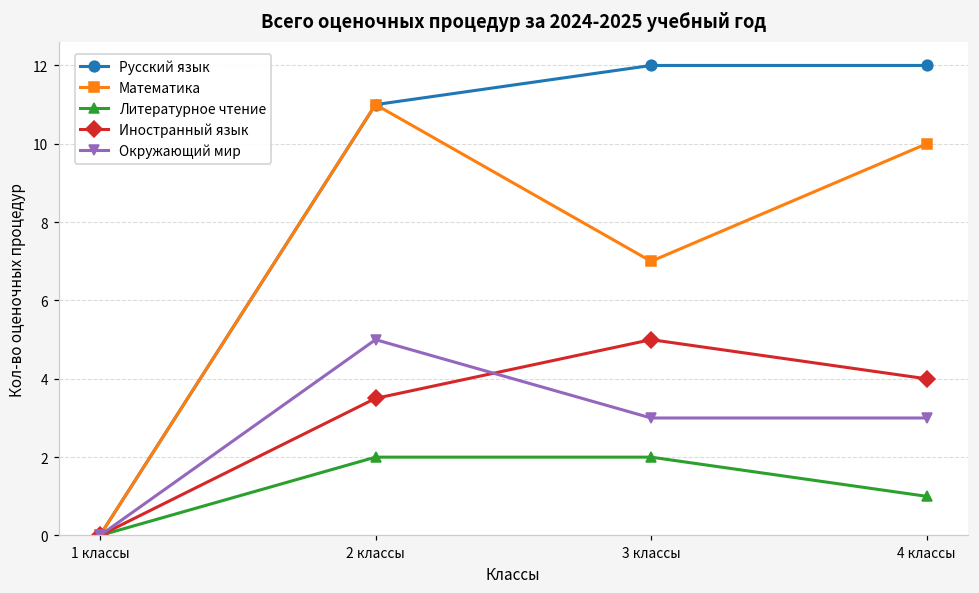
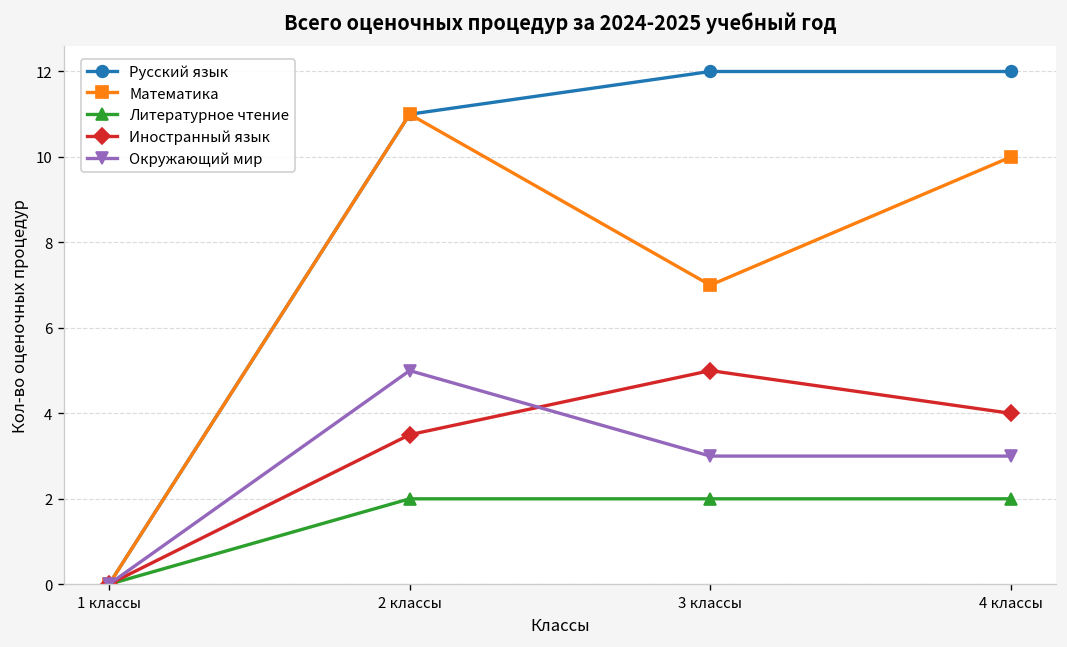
Литературное чтение, 4 классы: 1 -> 2
